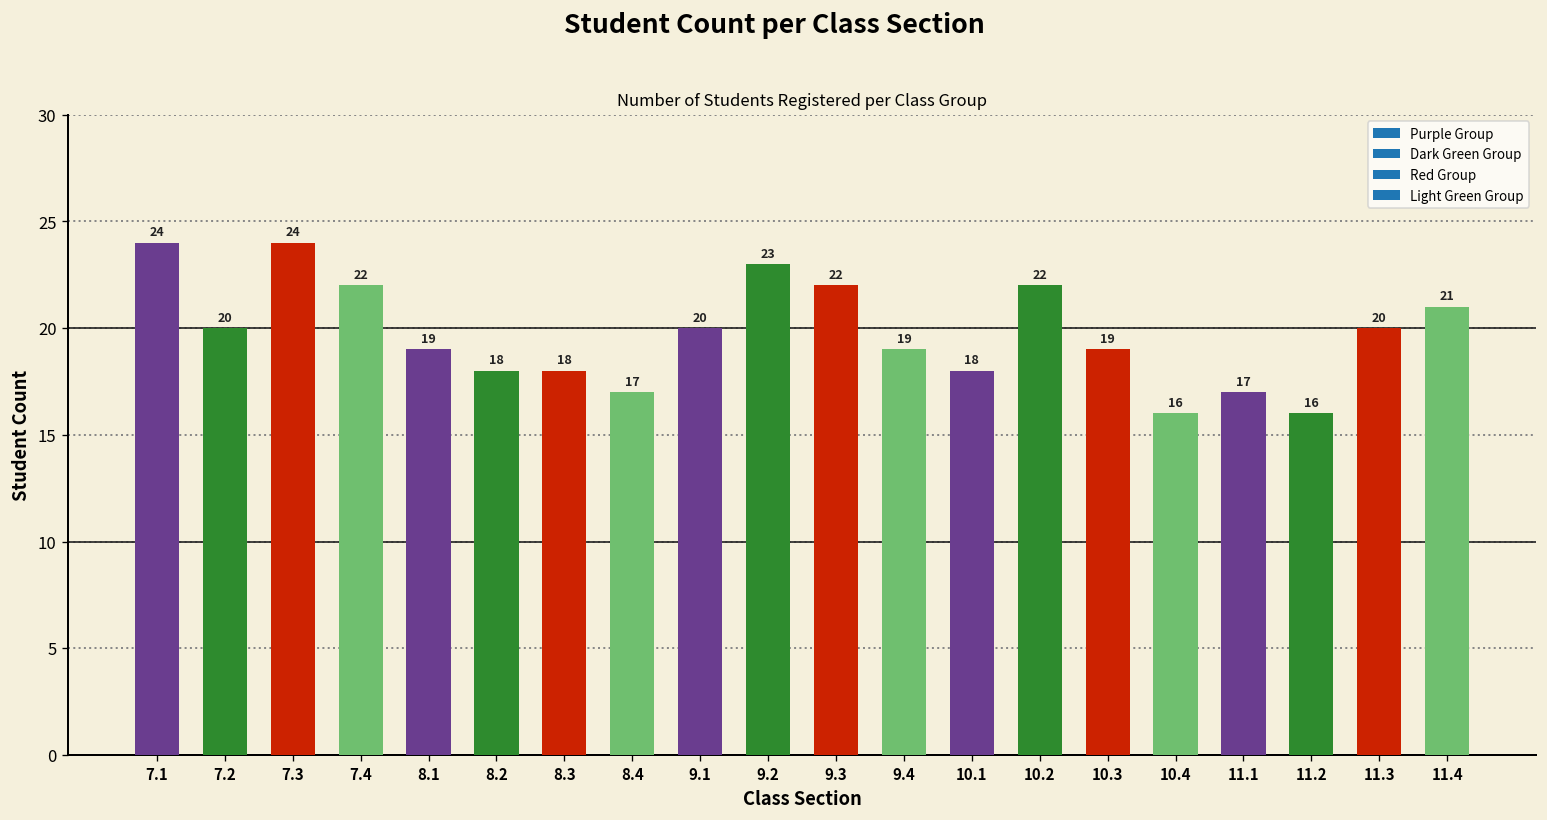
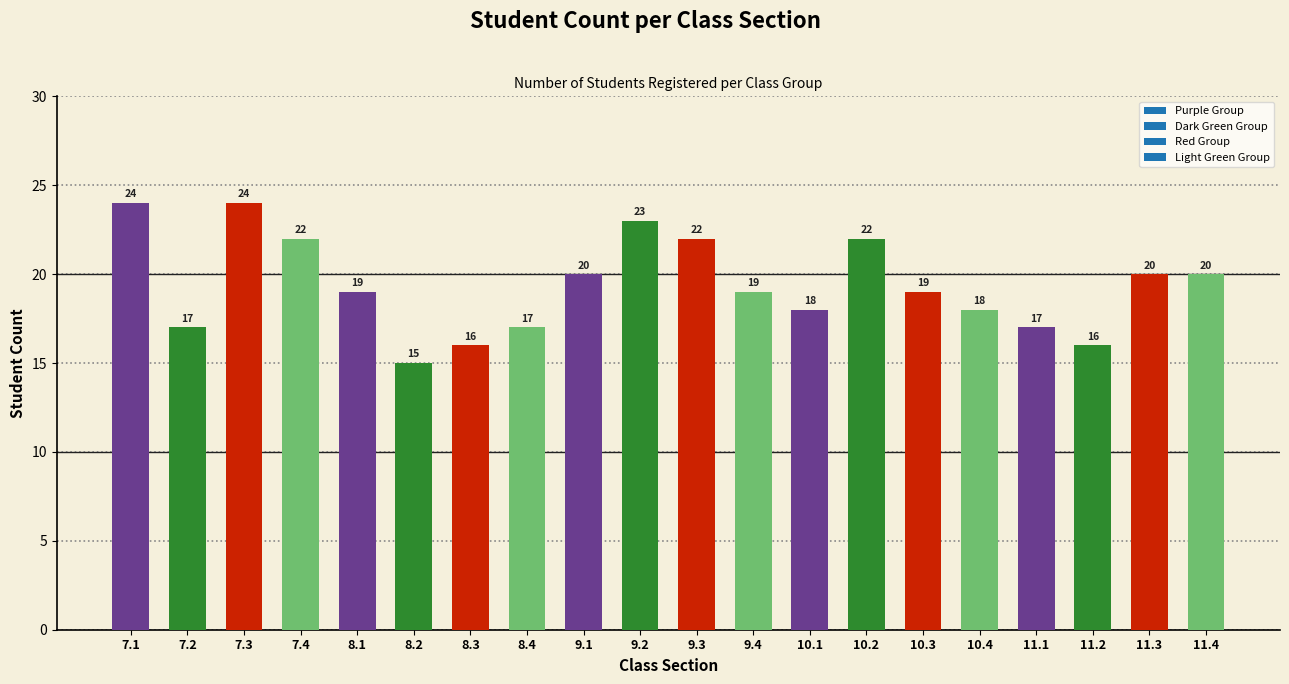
7.2: 20 -> 17
8.2: 18 -> 15
8.3: 18 -> 16
10.4: 16 -> 18
11.4: 21 -> 20
